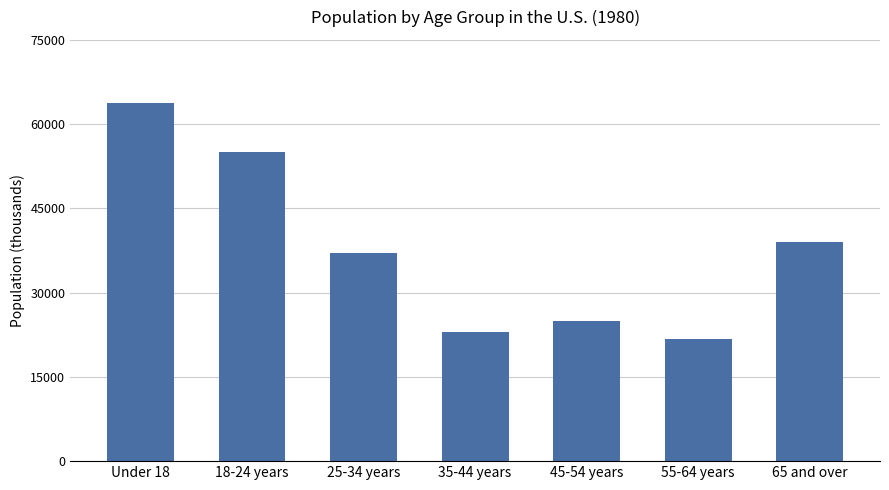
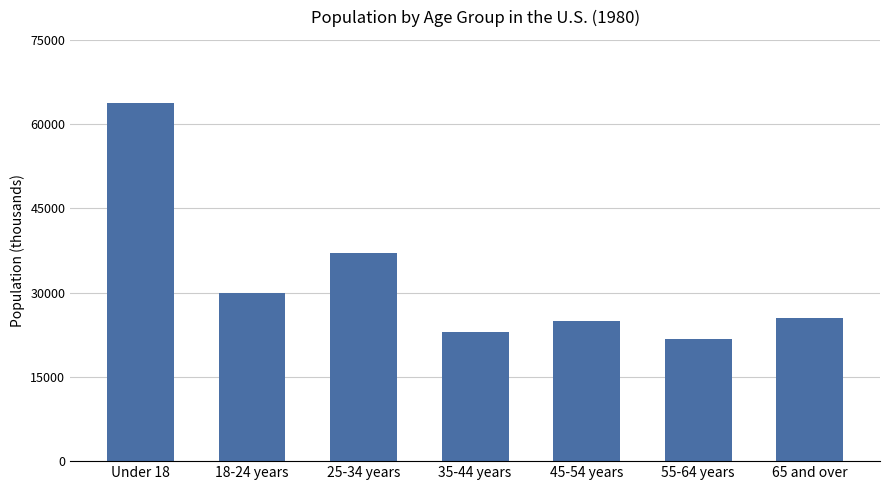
18-24 years: 55000 -> 30000
65 and over: 39000 -> 26000
